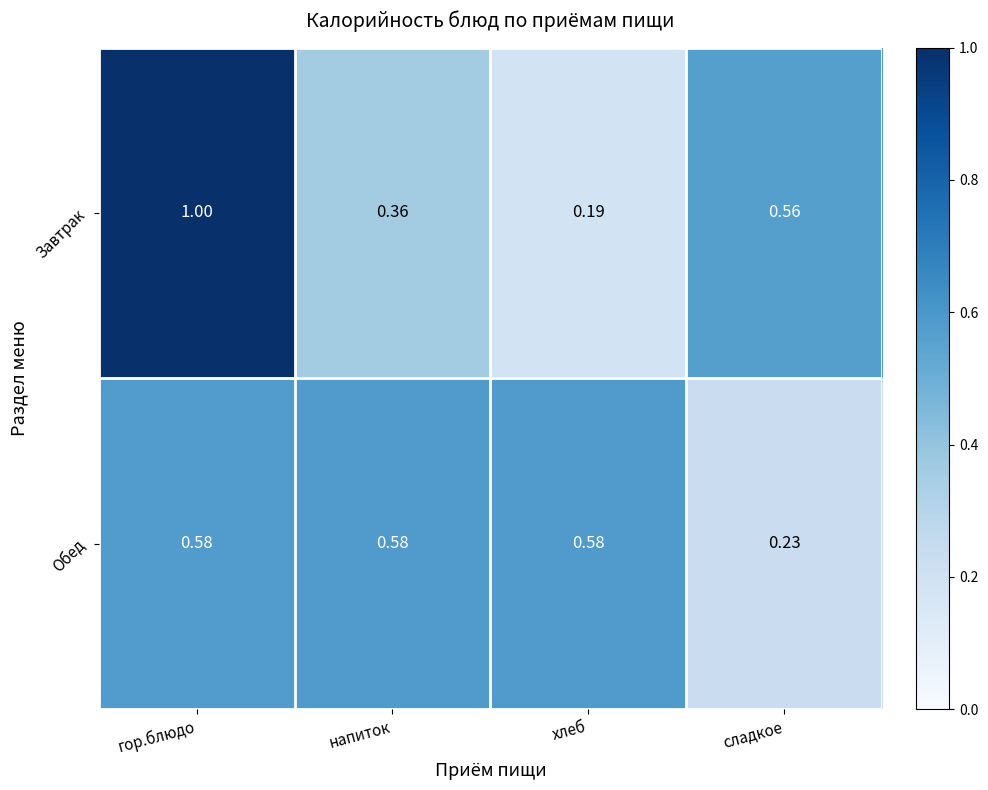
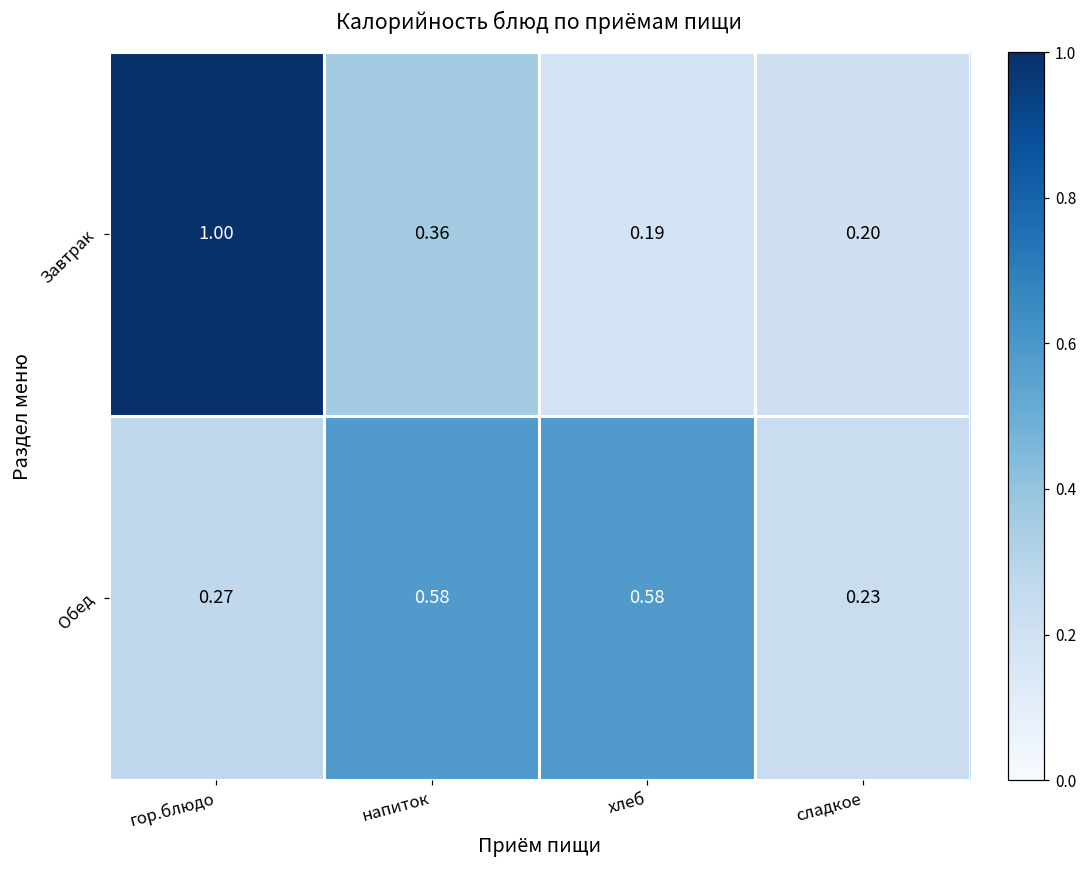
Завтрак, сладкое: 0.56 -> 0.20
Обед, гор.блюдо: 0.58 -> 0.27
